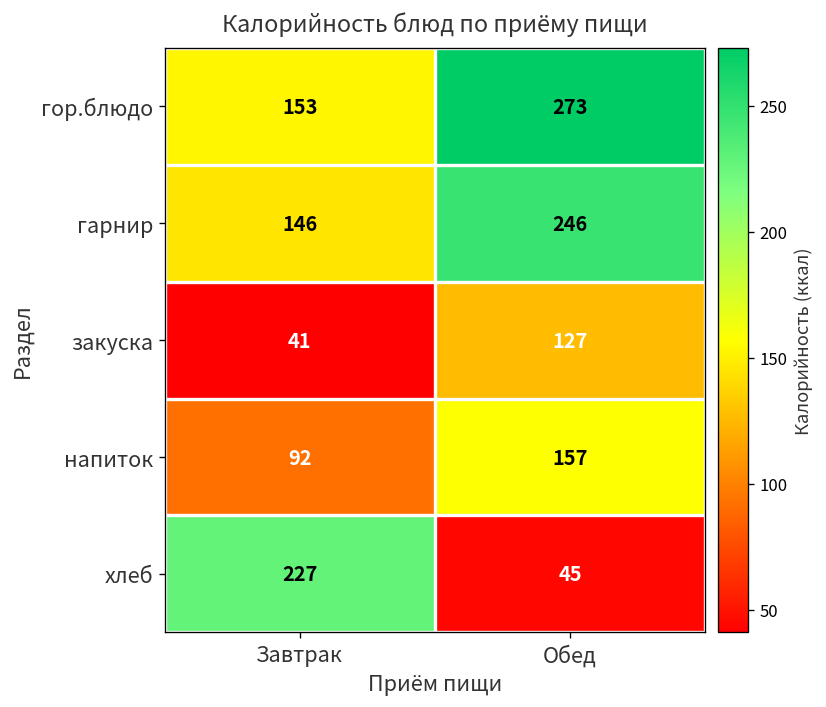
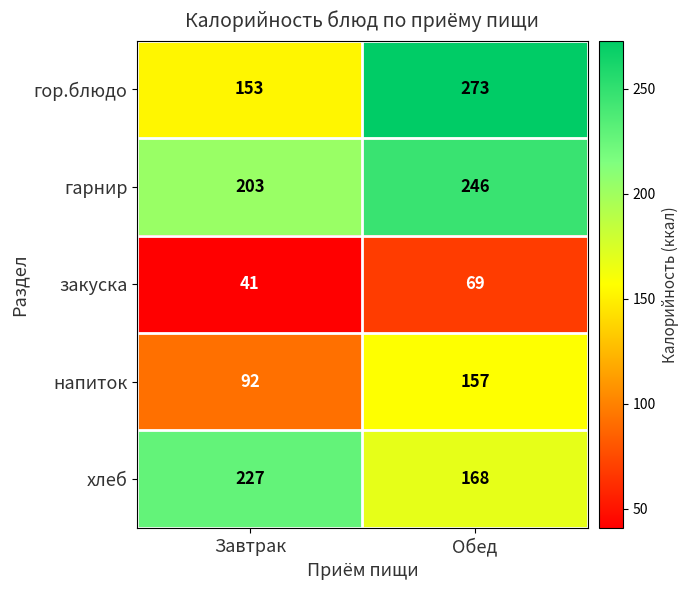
гарнир, Завтрак: 146 -> 203
закуска, Обед: 127 -> 69
хлеб, Обед: 45 -> 168
